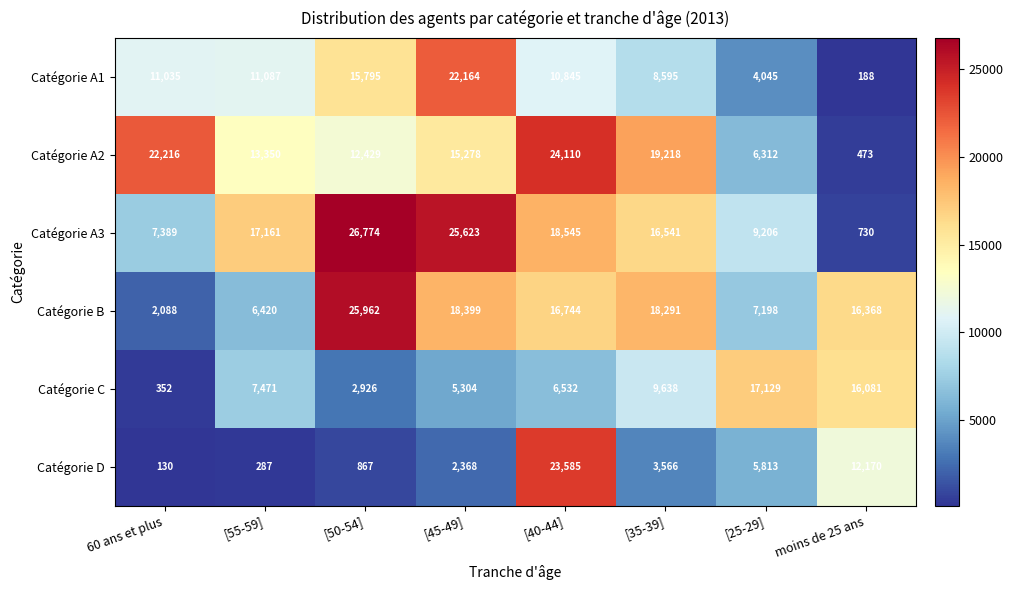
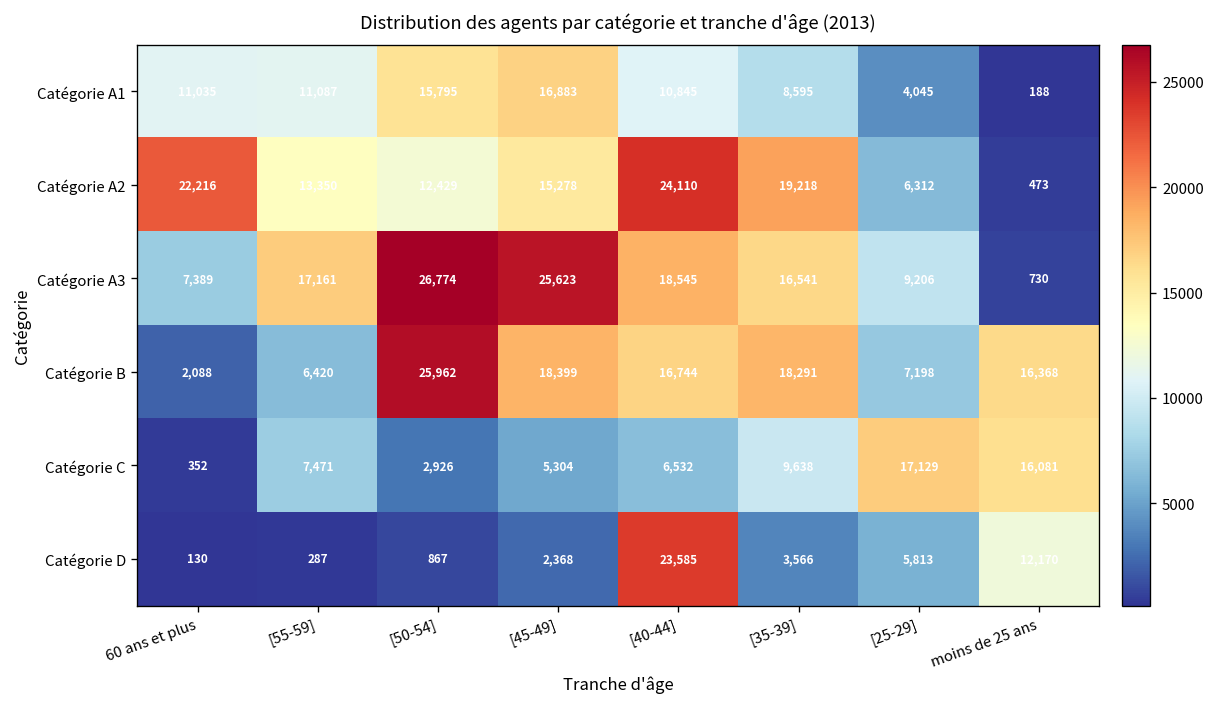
Catégorie A1, [45-49]: 22,164 -> 16,883
